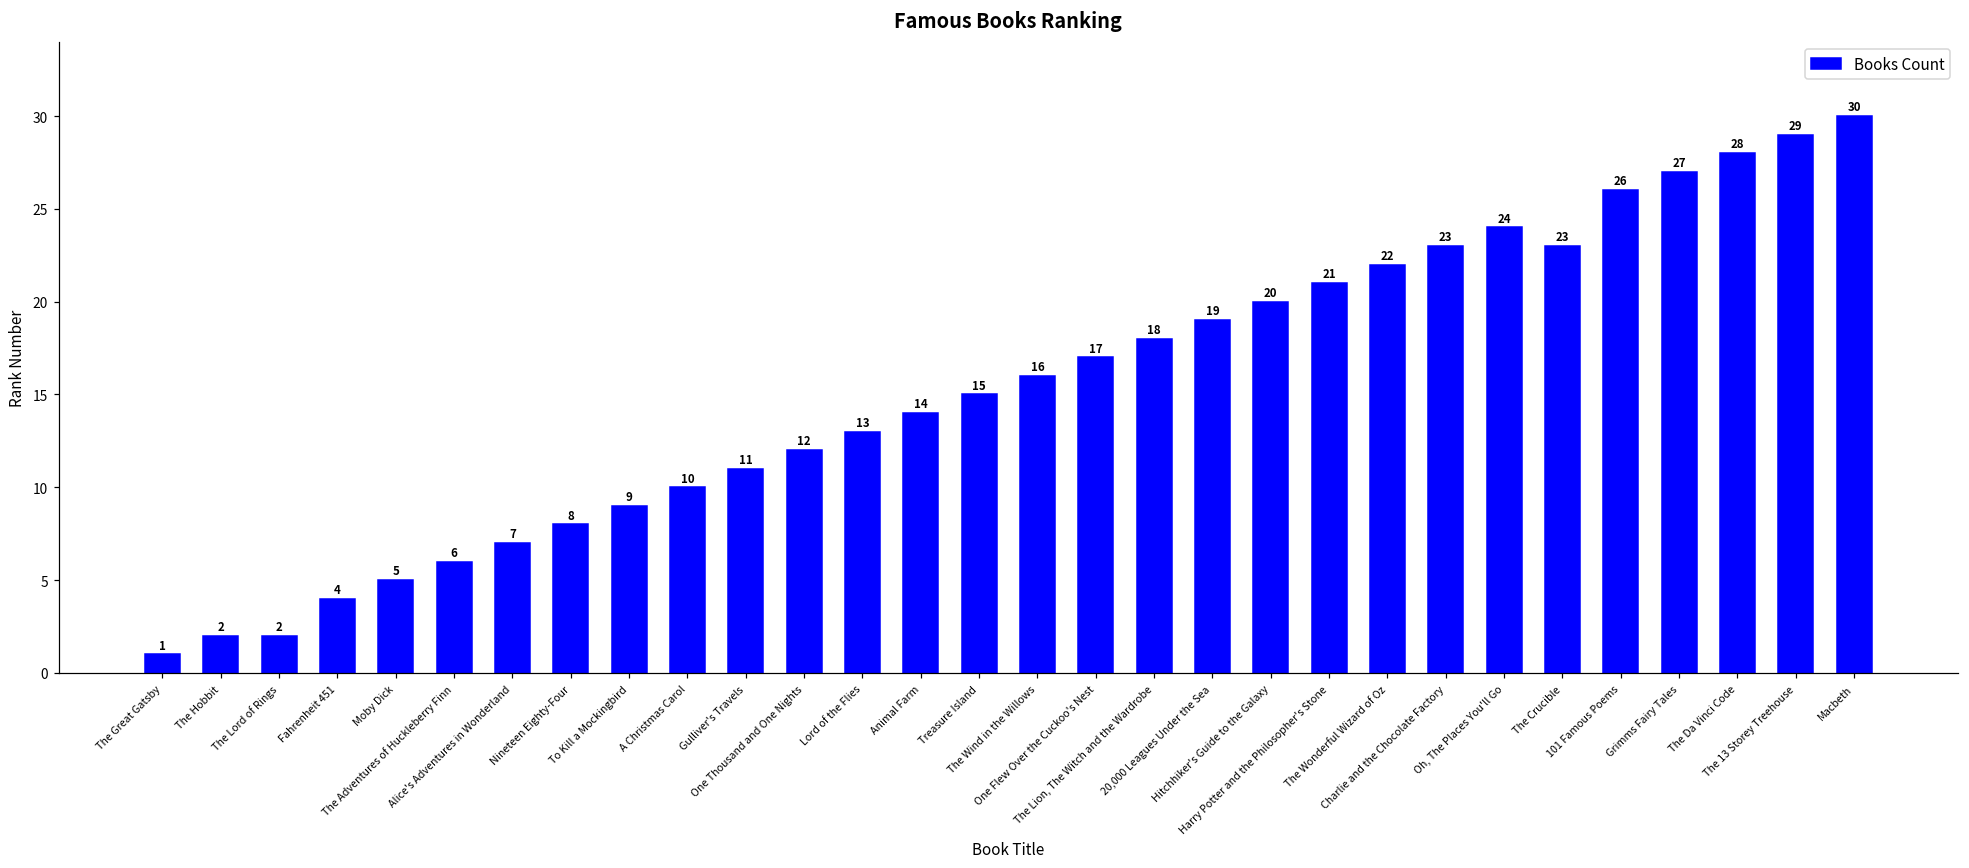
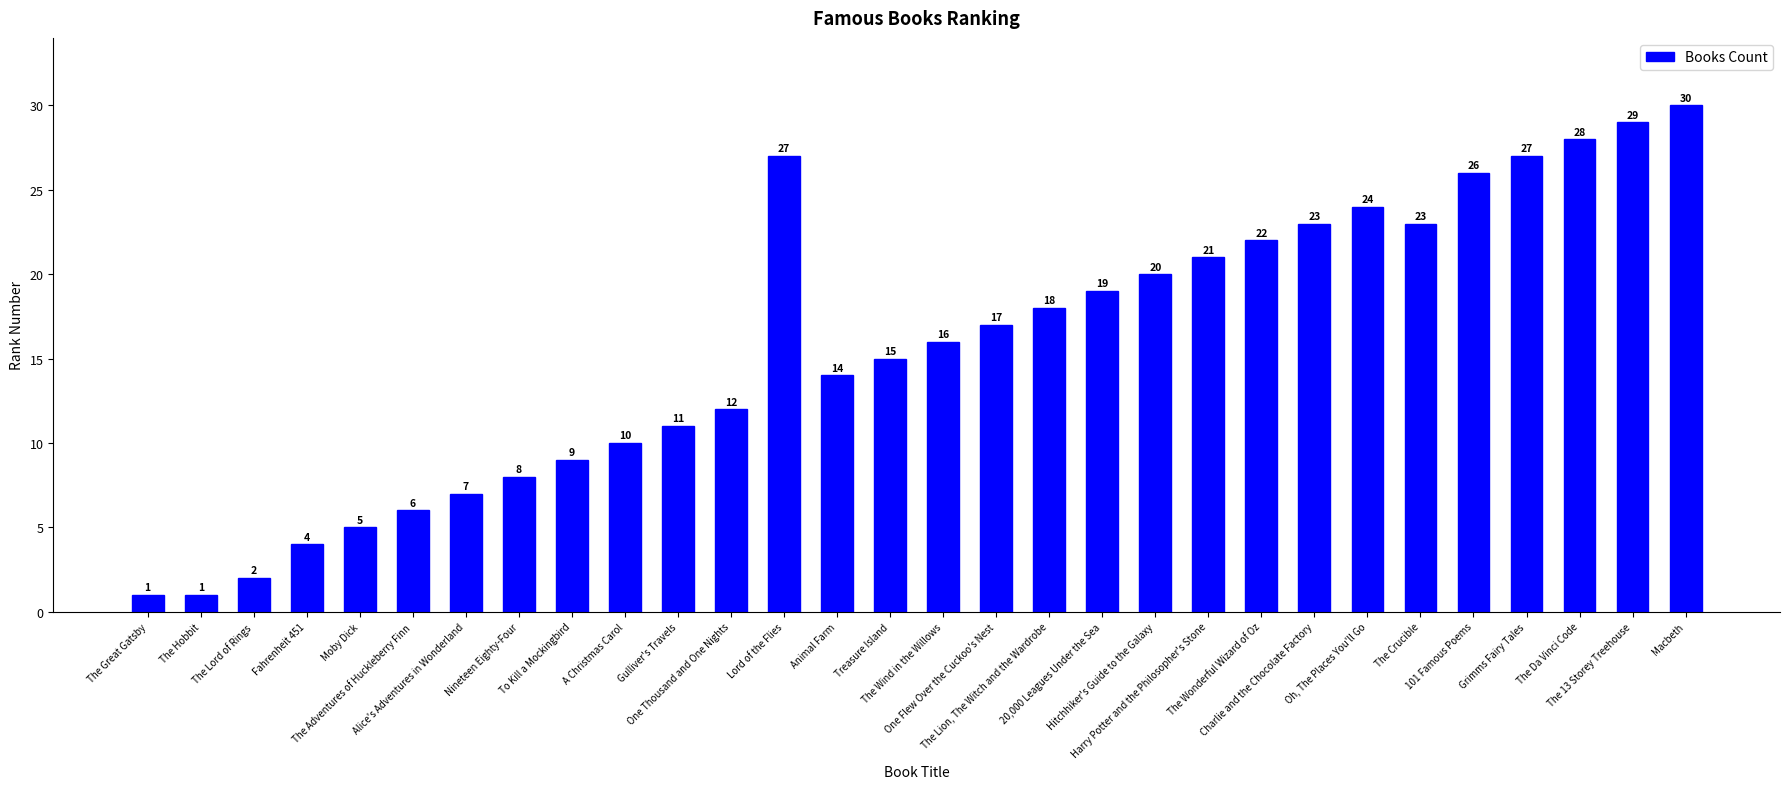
The Hobbit: 2 -> 1
Lord of the Flies: 13 -> 27
